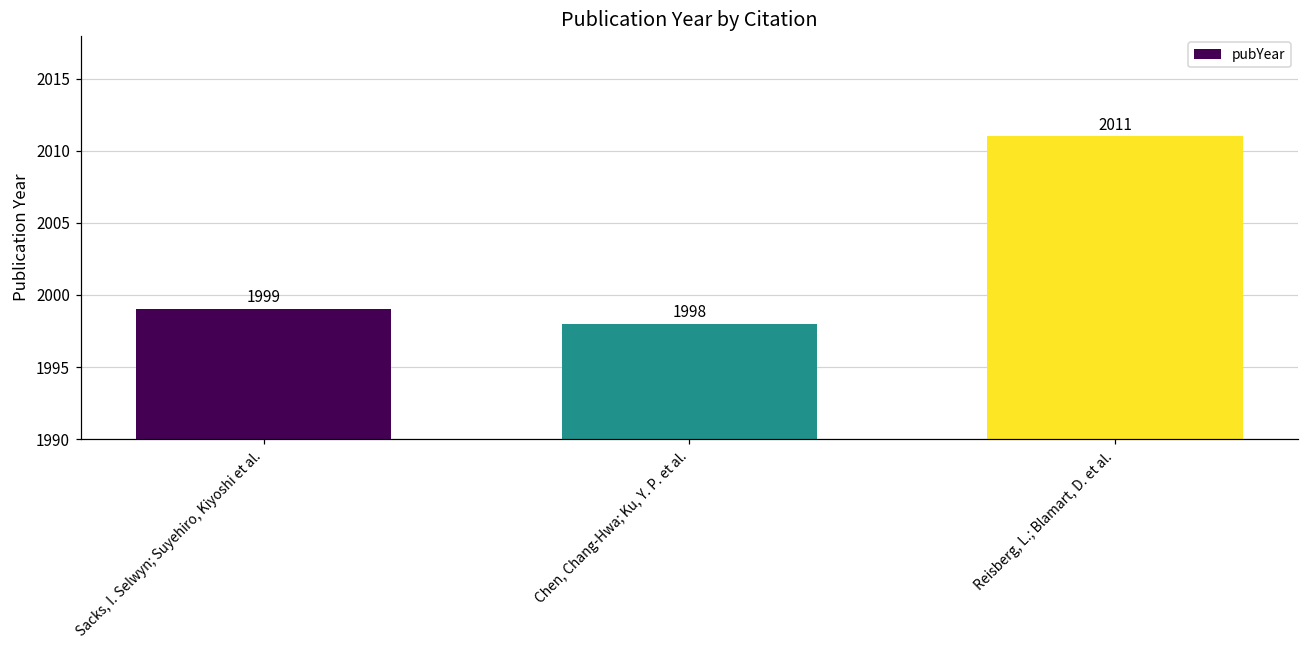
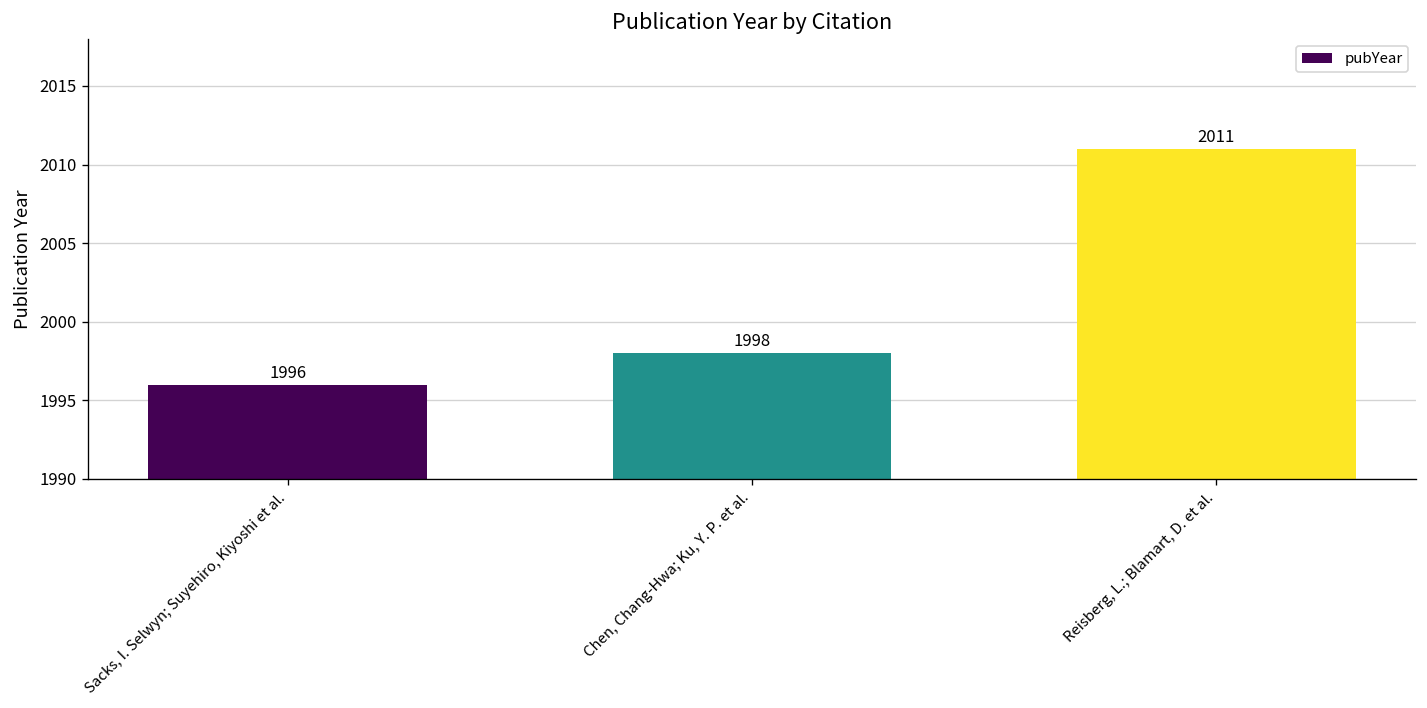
Sacks, I. Selwyn; Suyehiro, Kiyoshi et al.: 1999 -> 1996
